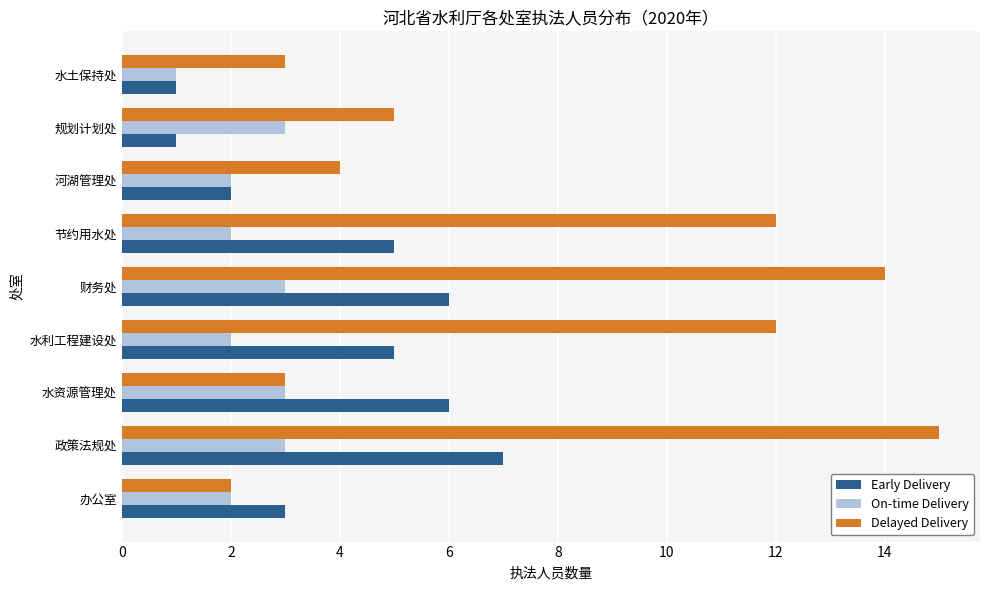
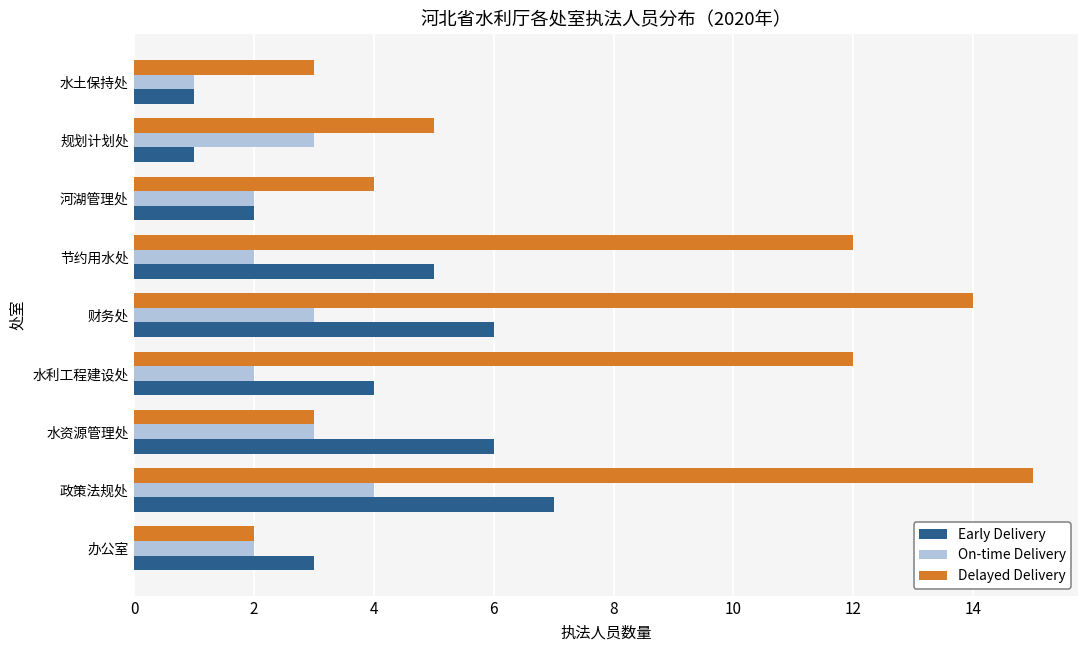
Early Delivery, 水利工程建设处: 5 -> 4
On-time Delivery, 政策法规处: 3 -> 4
